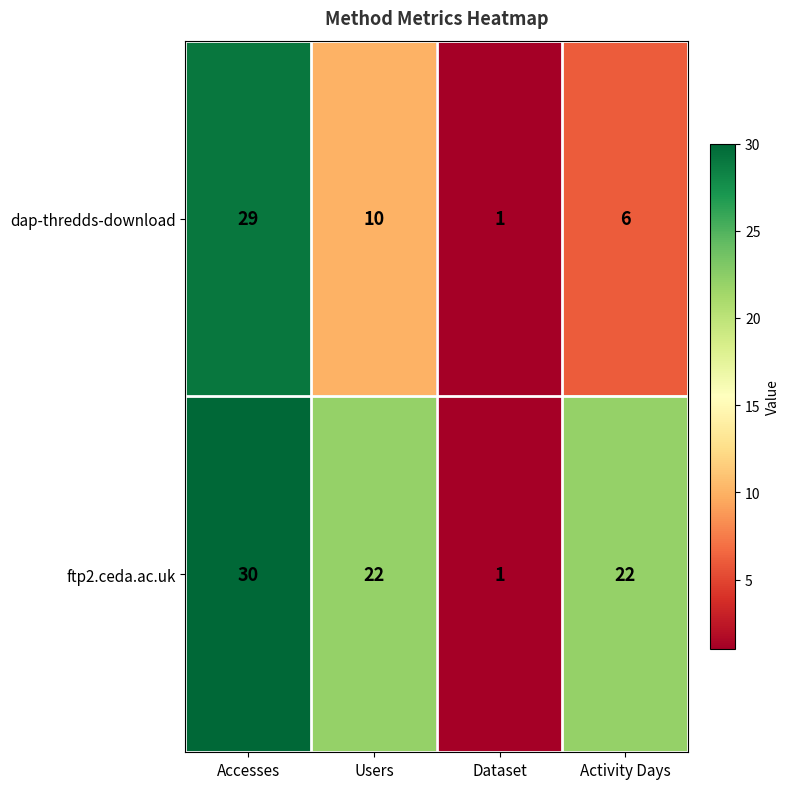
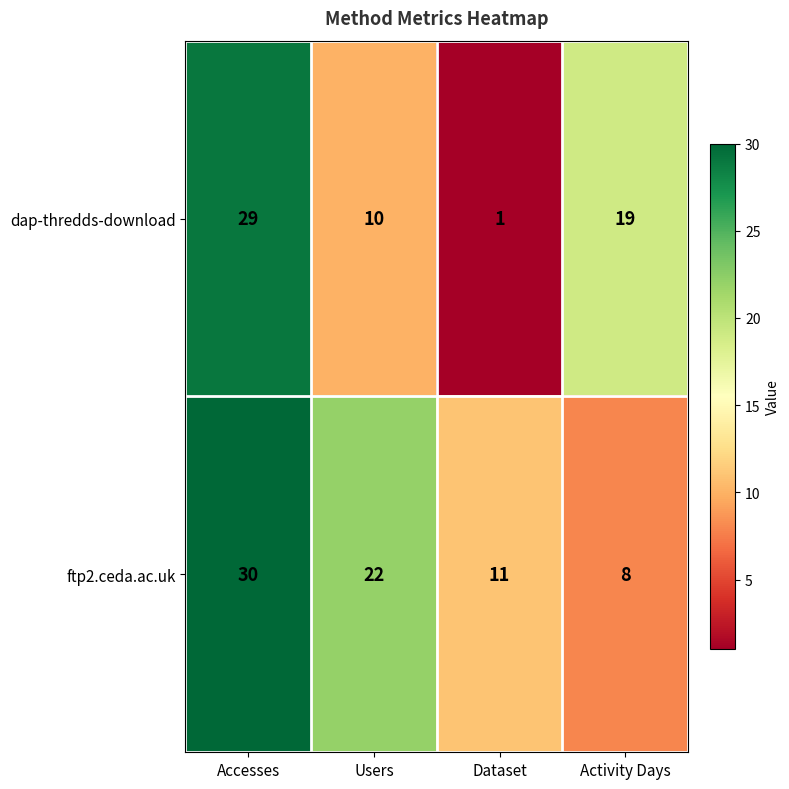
dap-thredds-download, Activity Days: 6 -> 19
ftp2.ceda.ac.uk, Dataset: 1 -> 11
ftp2.ceda.ac.uk, Activity Days: 22 -> 8
